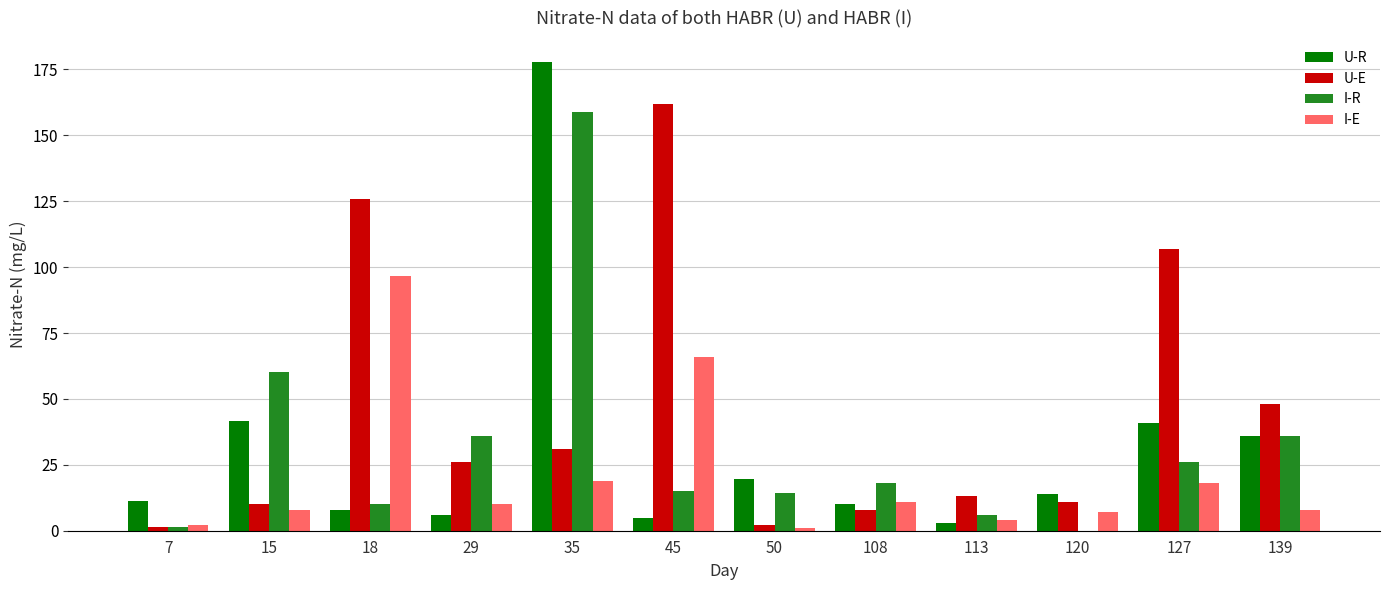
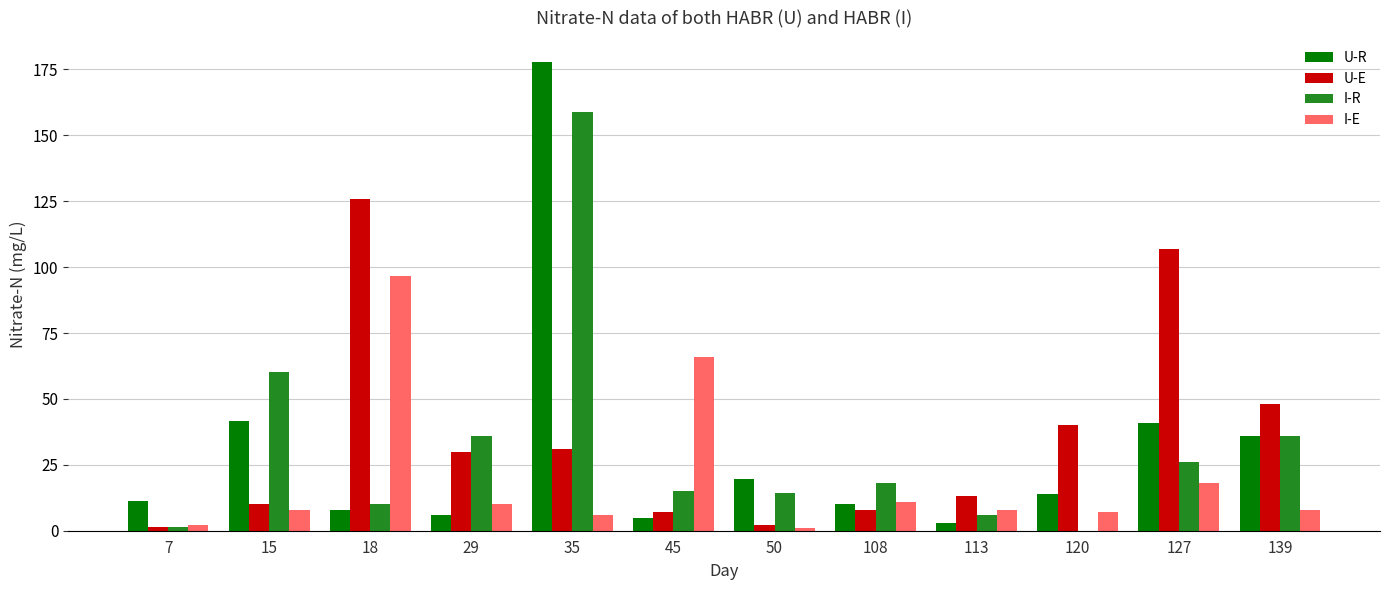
U-E, 29: 26 -> 30
I-E, 35: 19 -> 6
U-E, 45: 162 -> 7
I-E, 113: 4 -> 8
U-E, 120: 11 -> 40
